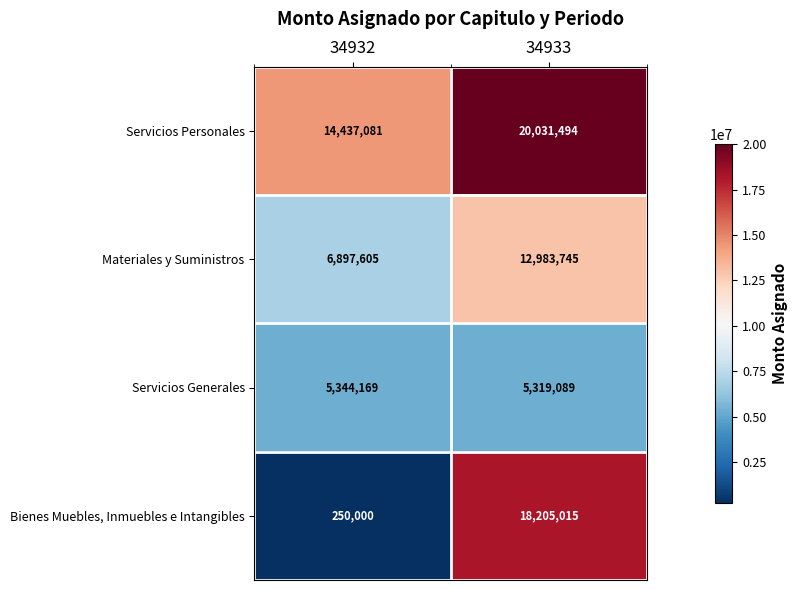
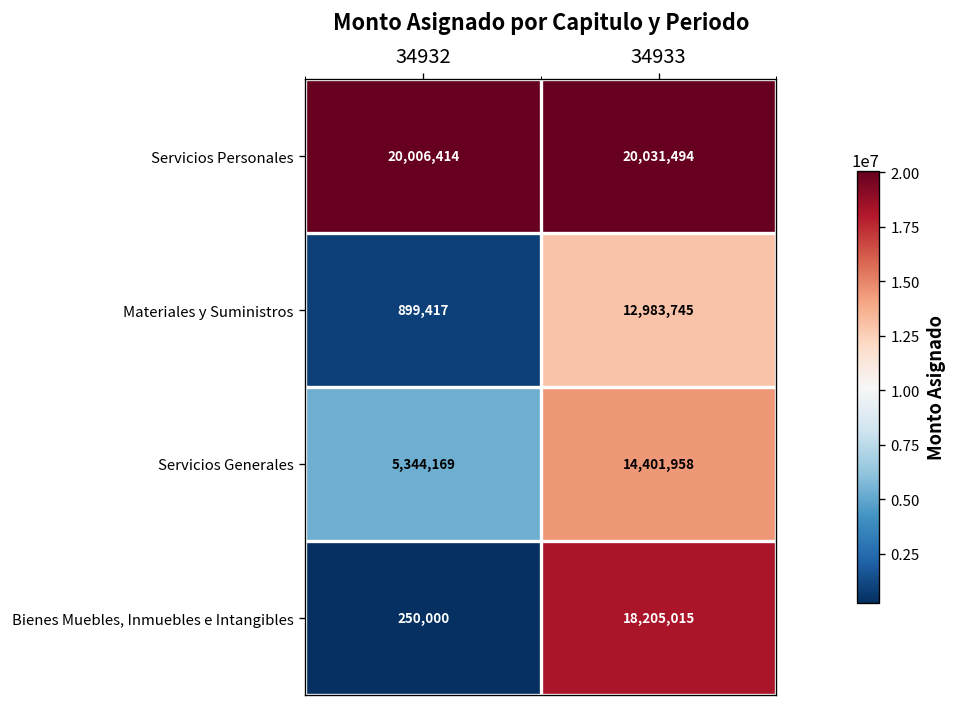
Servicios Personales, 34932: 14,437,081 -> 20,006,414
Materiales y Suministros, 34932: 6,897,605 -> 899,417
Servicios Generales, 34933: 5,319,089 -> 14,401,958
